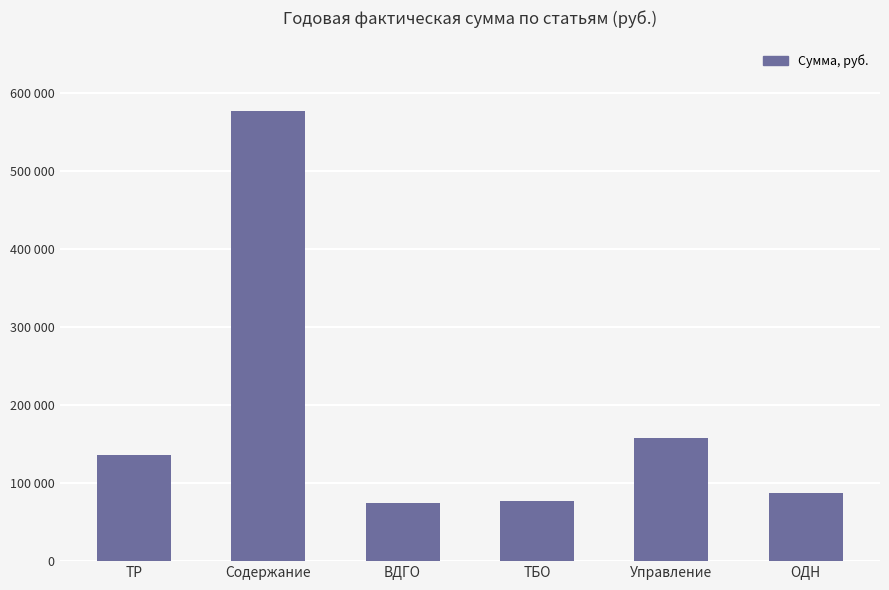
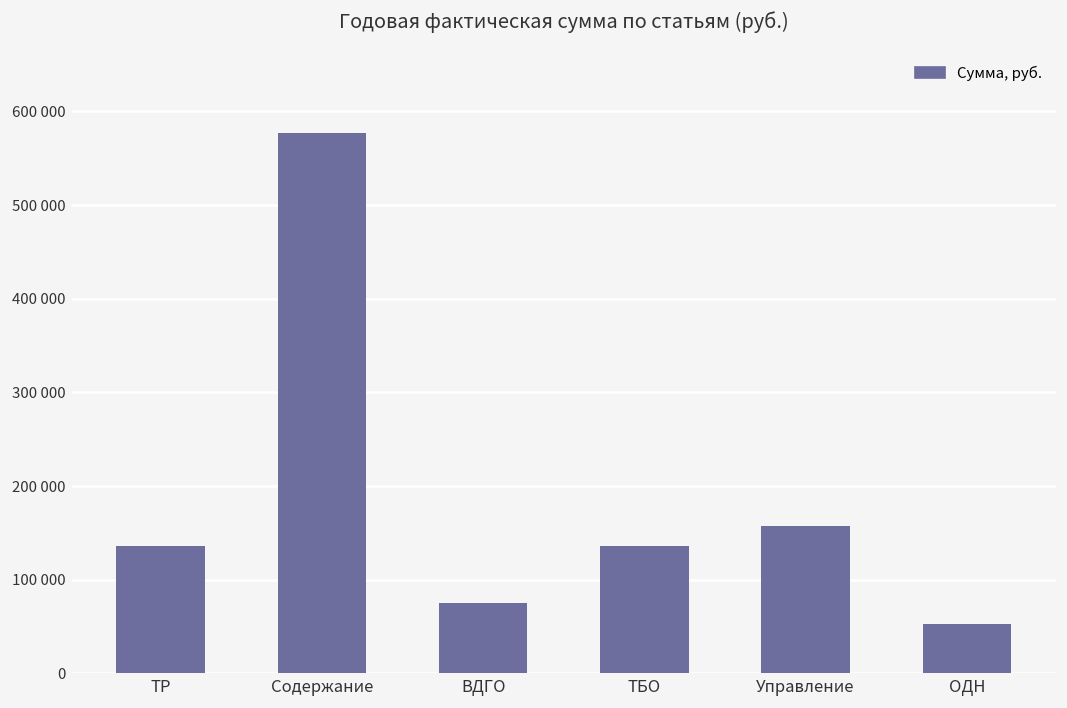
ТБО: 80000 -> 140000
ОДН: 90000 -> 50000
